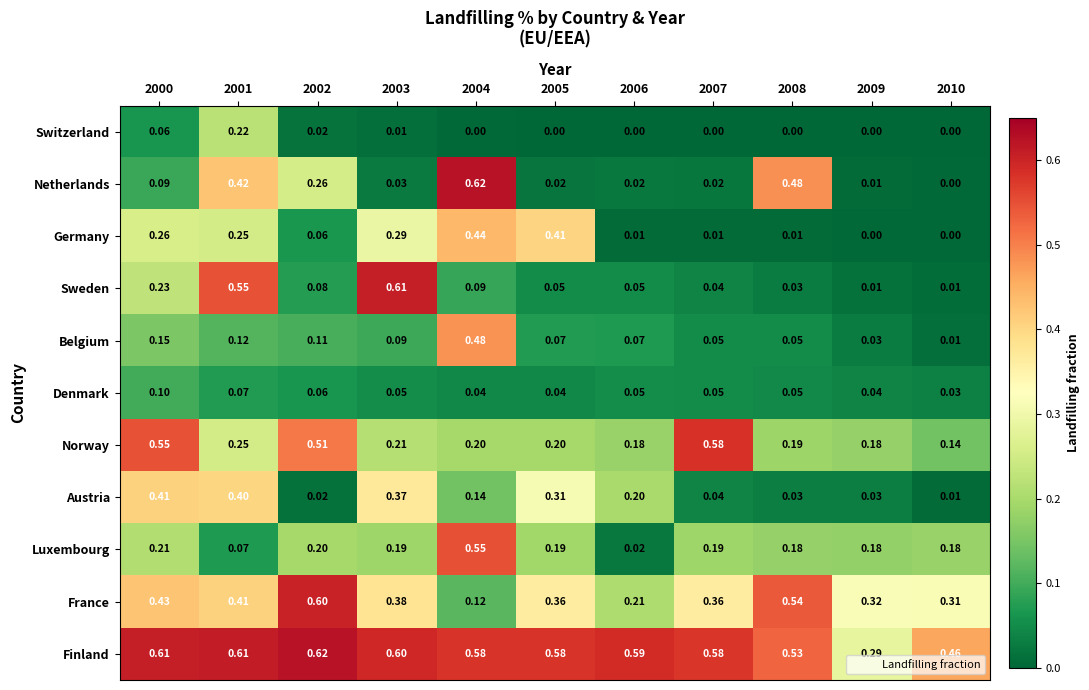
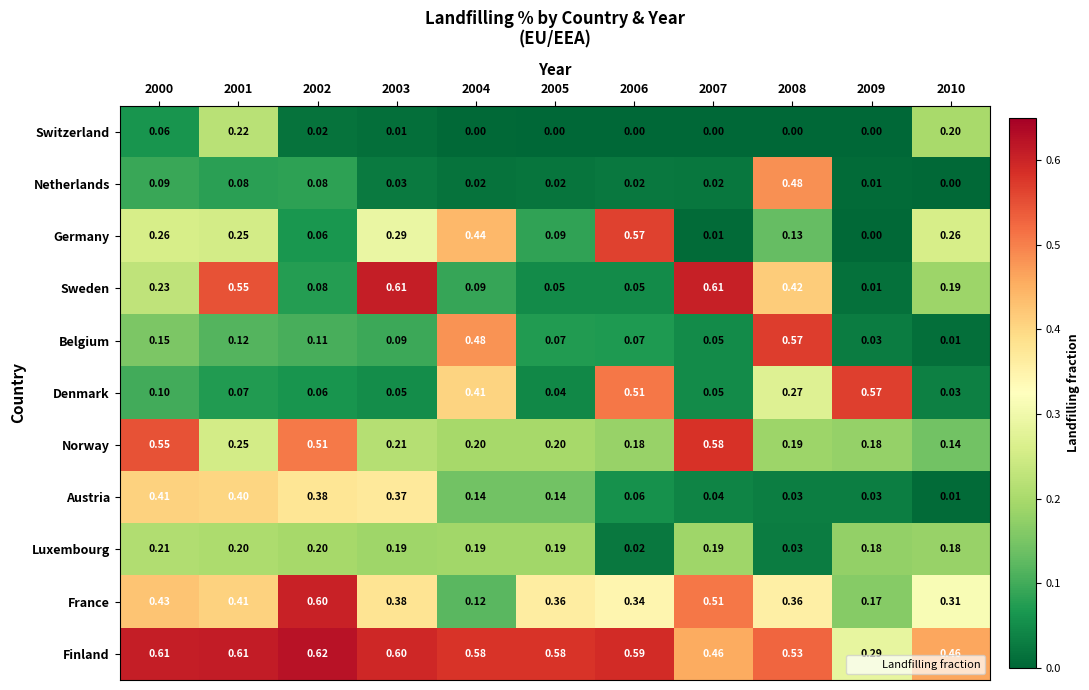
Switzerland, 2010: 0.00 -> 0.20
Netherlands, 2001: 0.42 -> 0.08
Netherlands, 2002: 0.26 -> 0.08
Netherlands, 2004: 0.62 -> 0.02
Germany, 2005: 0.41 -> 0.09
Germany, 2006: 0.01 -> 0.57
Germany, 2008: 0.01 -> 0.13
Germany, 2010: 0.00 -> 0.26
Sweden, 2007: 0.04 -> 0.61
Sweden, 2008: 0.03 -> 0.42
Sweden, 2010: 0.01 -> 0.19
Belgium, 2008: 0.05 -> 0.57
Denmark, 2004: 0.04 -> 0.41
Denmark, 2006: 0.05 -> 0.51
Denmark, 2008: 0.05 -> 0.27
Denmark, 2009: 0.04 -> 0.57
Austria, 2002: 0.02 -> 0.38
Austria, 2005: 0.31 -> 0.14
Austria, 2006: 0.20 -> 0.06
Luxembourg, 2001: 0.07 -> 0.20
Luxembourg, 2004: 0.55 -> 0.19
Luxembourg, 2008: 0.18 -> 0.03
France, 2006: 0.21 -> 0.34
France, 2007: 0.36 -> 0.51
France, 2008: 0.54 -> 0.36
France, 2009: 0.32 -> 0.17
Finland, 2007: 0.58 -> 0.46
